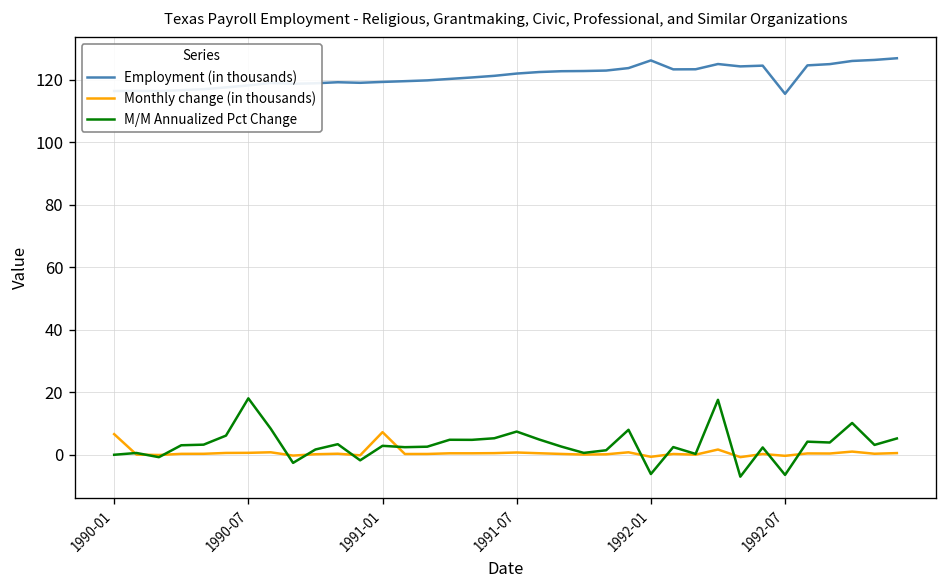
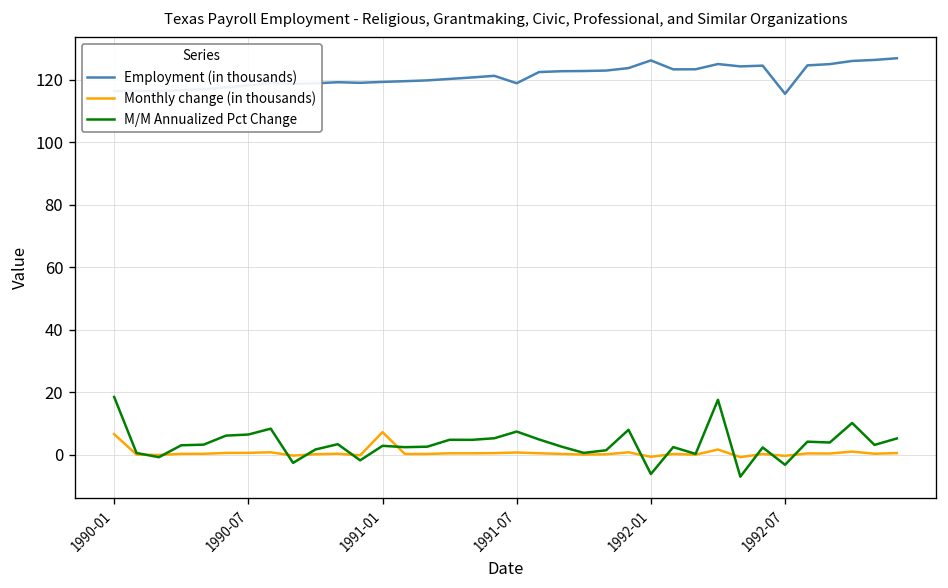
M/M Annualized Pct Change, 1990-01: 0 -> 19
M/M Annualized Pct Change, 1990-07: 18 -> 6
Employment (in thousands), 1991-07: 122 -> 119
M/M Annualized Pct Change, 1992-07: -6 -> -3
